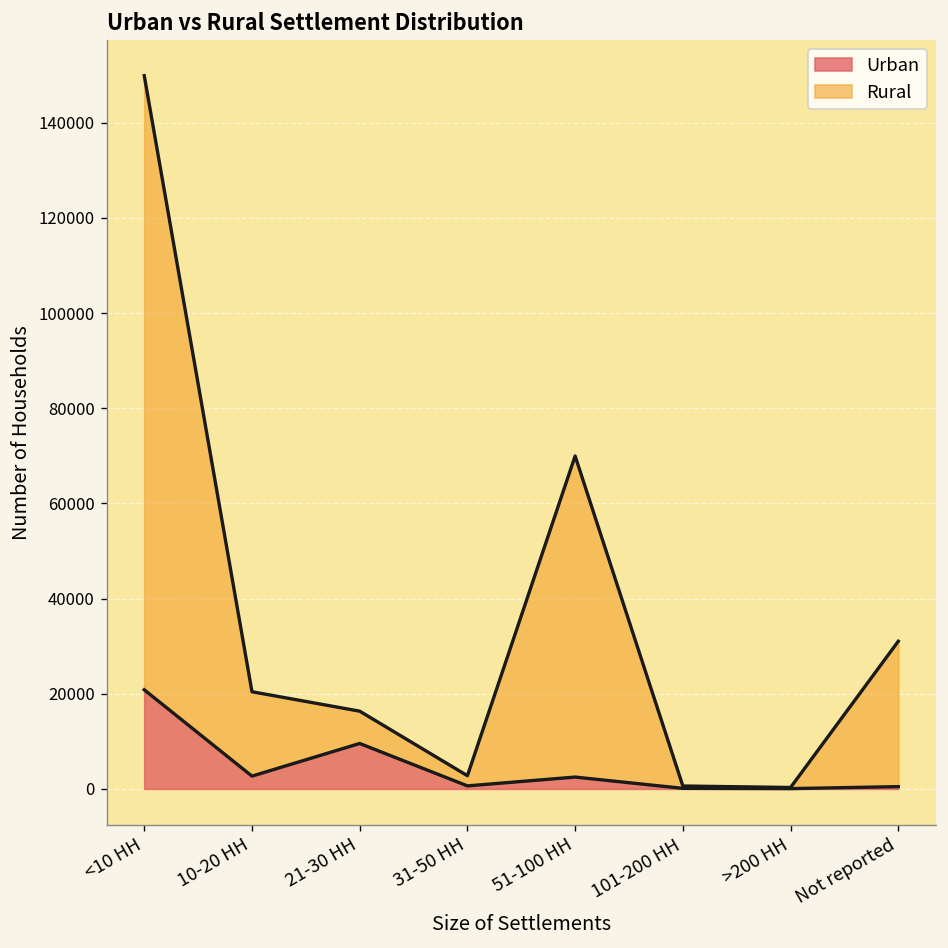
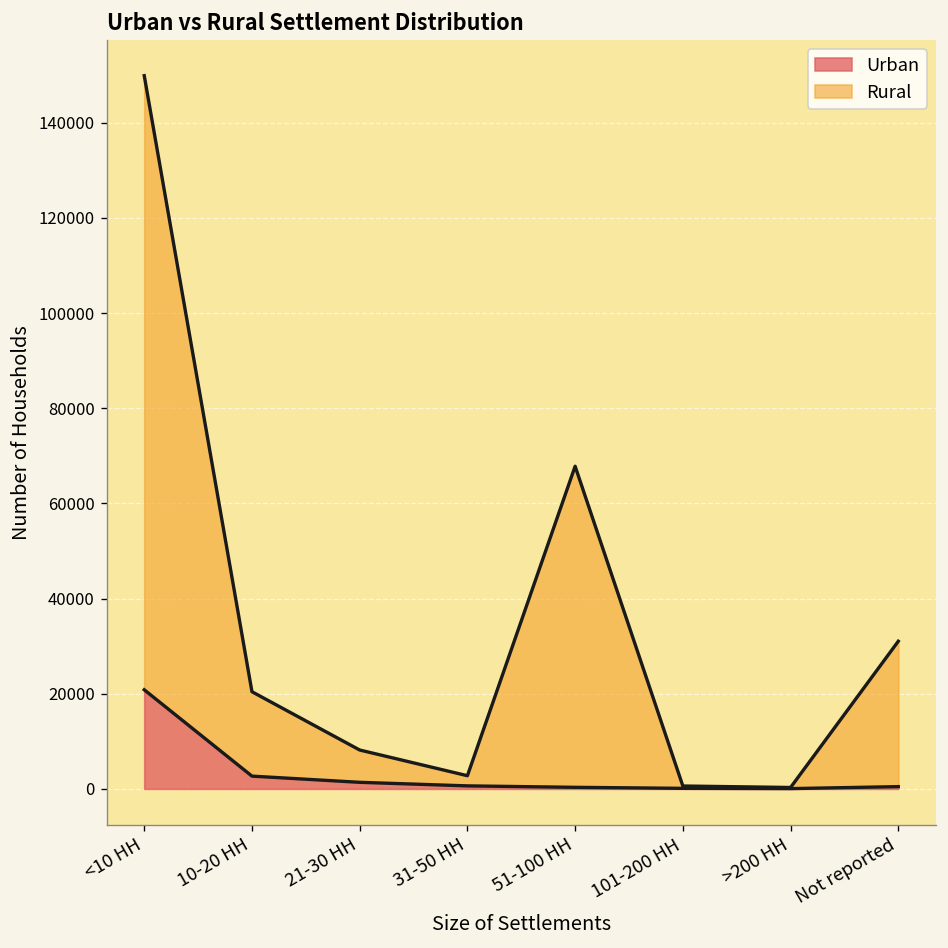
Urban, 21-30 HH: 10000 -> 1000
Urban, 51-100 HH: 2000 -> 0
